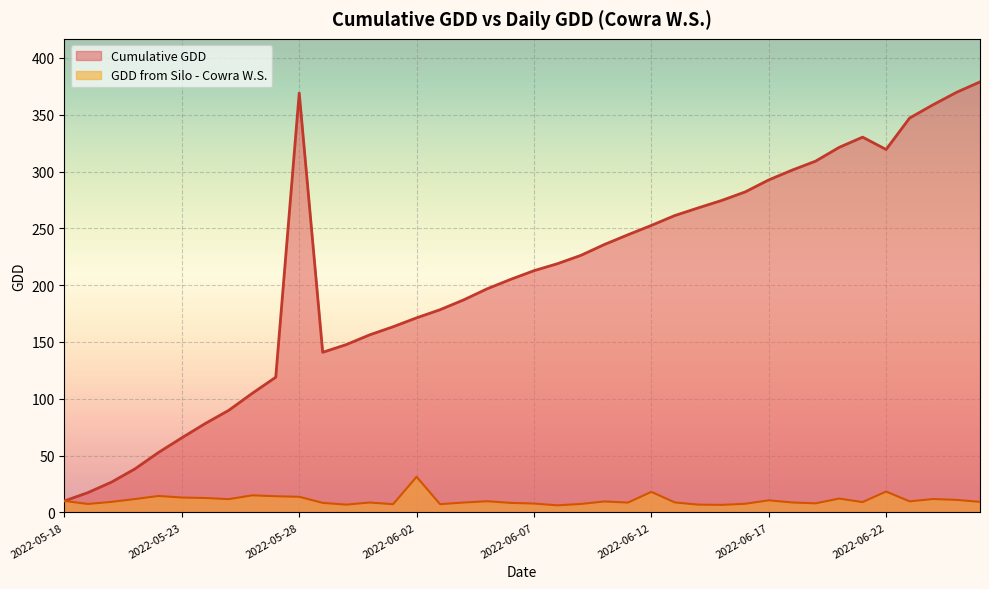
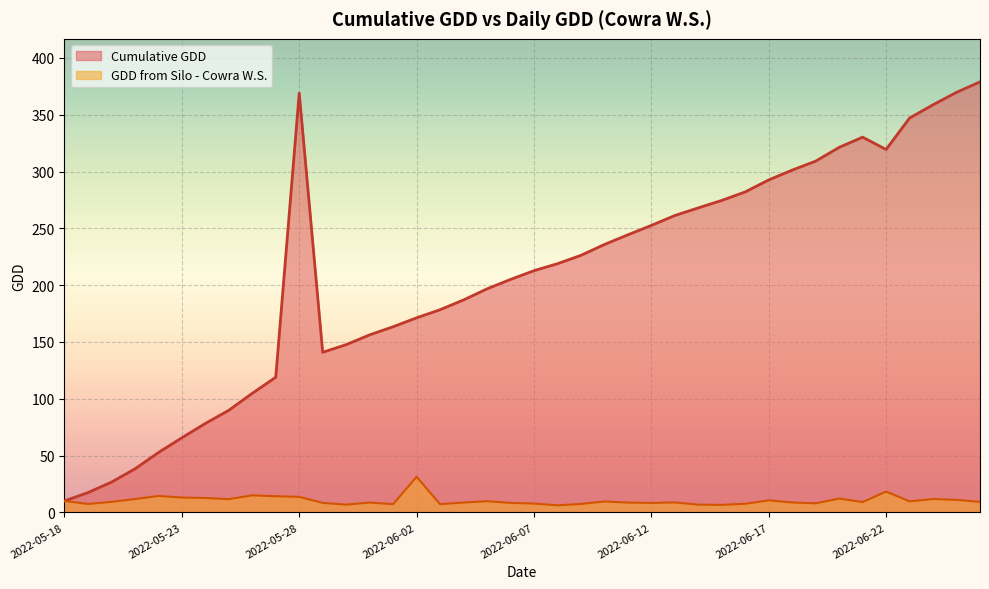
GDD from Silo - Cowra W.S., 2022-06-12: 18 -> 8
